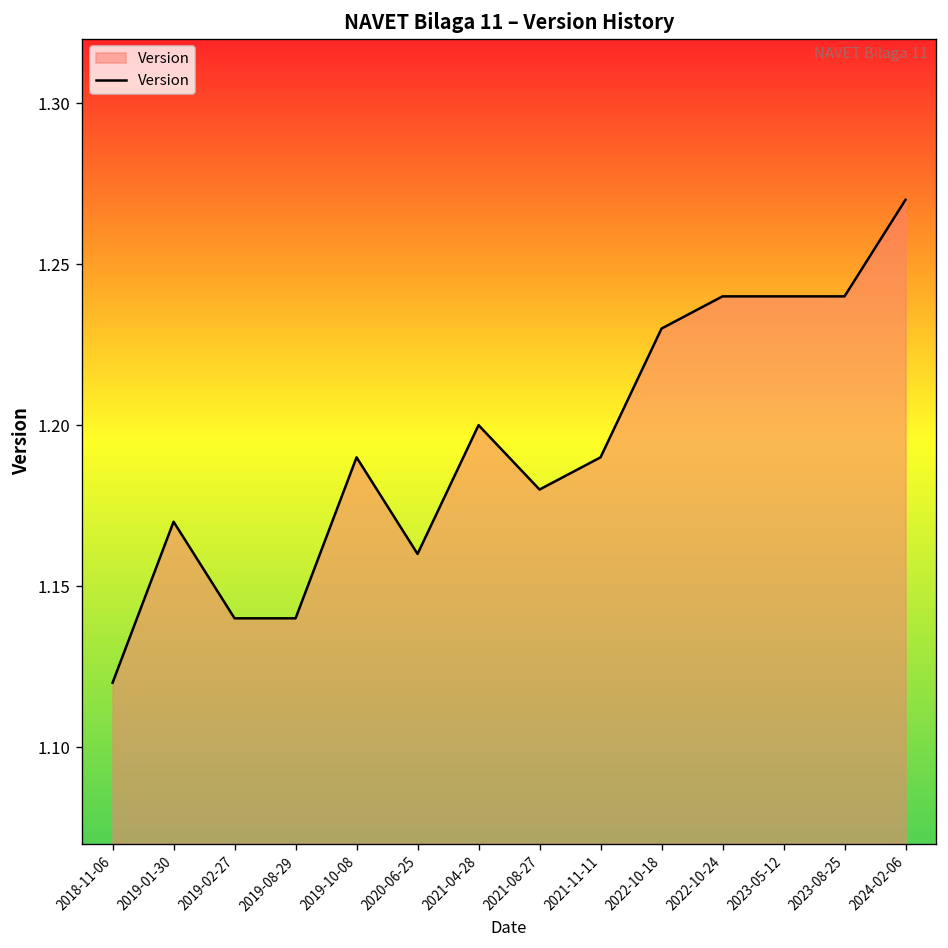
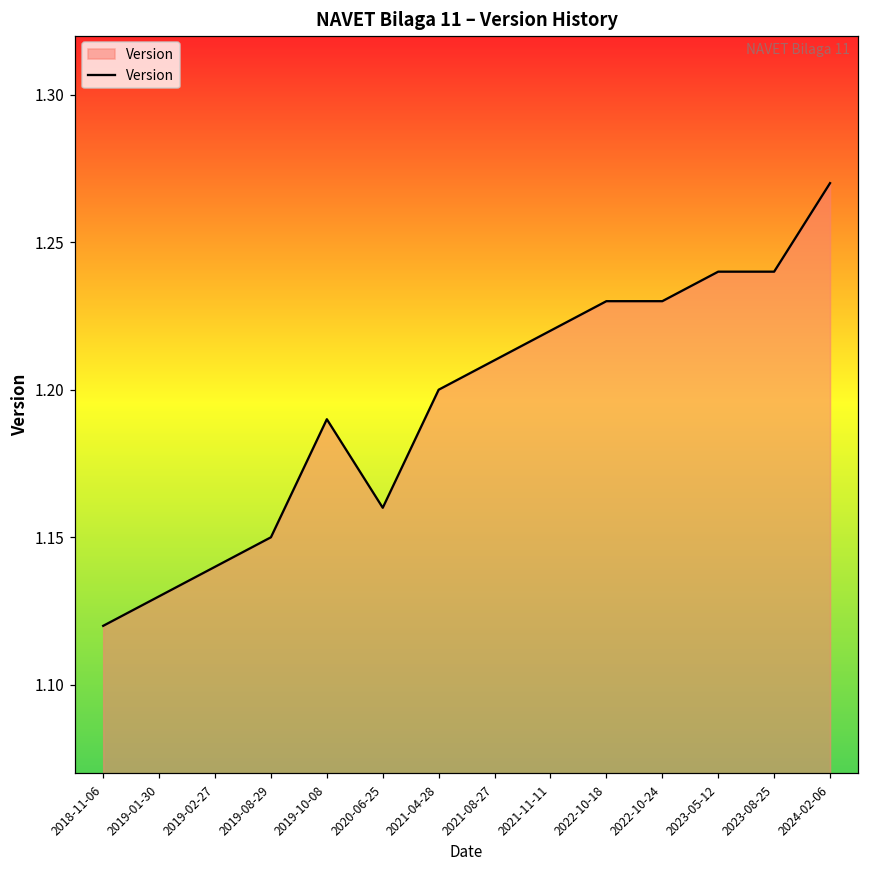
2019-01-30: 1.17 -> 1.13
2019-08-29: 1.14 -> 1.15
2021-08-27: 1.18 -> 1.21
2021-11-11: 1.19 -> 1.22
2022-10-24: 1.24 -> 1.23
